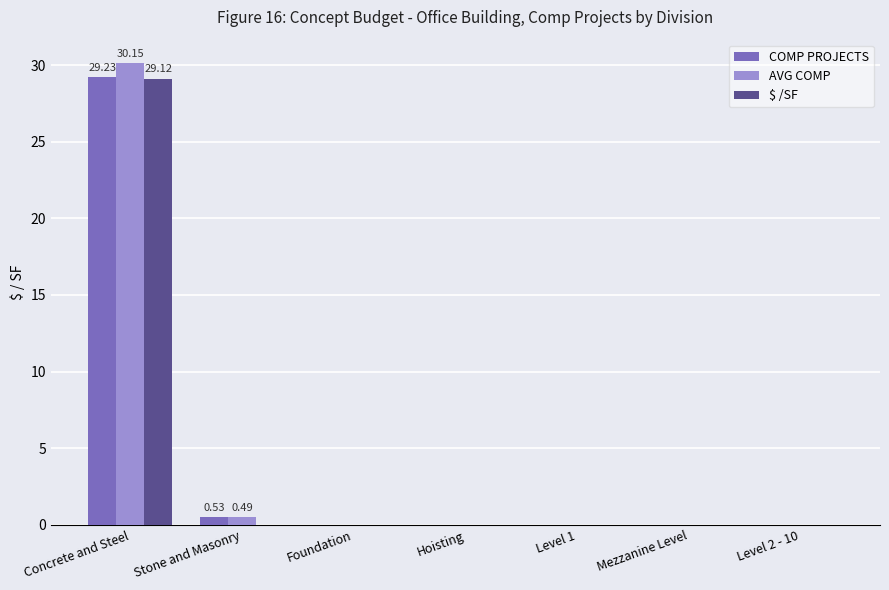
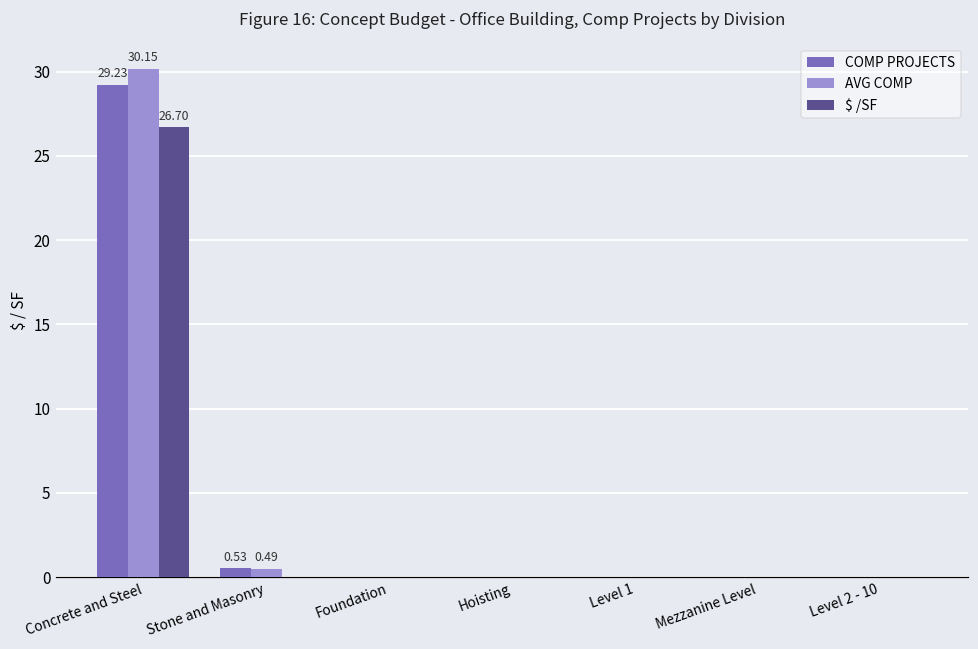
$ /SF, Concrete and Steel: 29.12 -> 26.70
